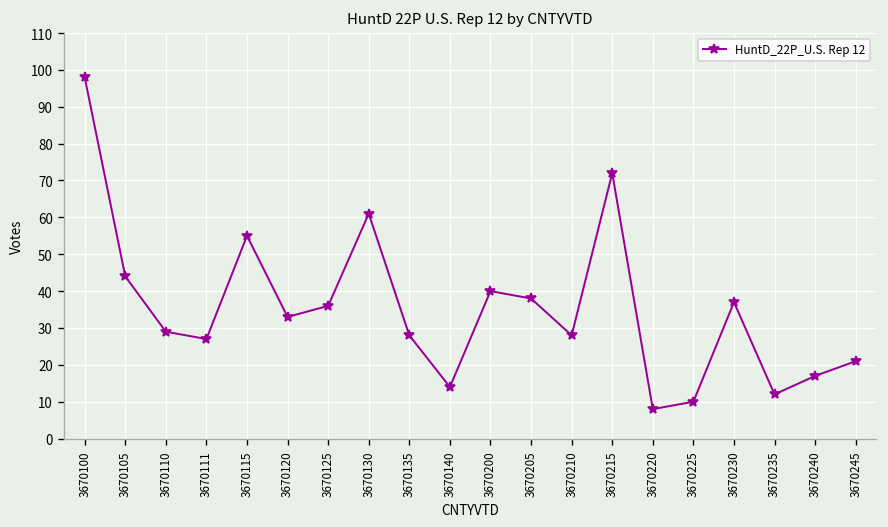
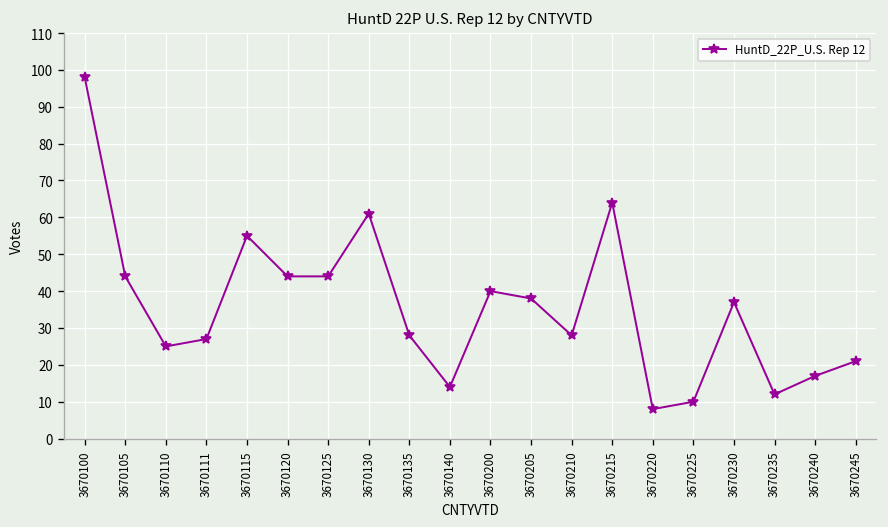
3670110: 29 -> 25
3670120: 33 -> 44
3670125: 36 -> 44
3670215: 72 -> 64
